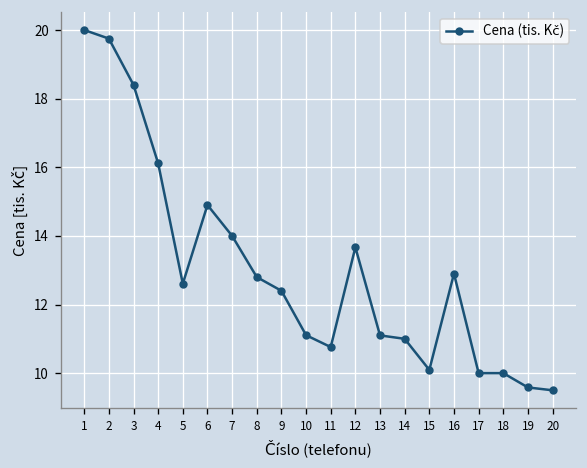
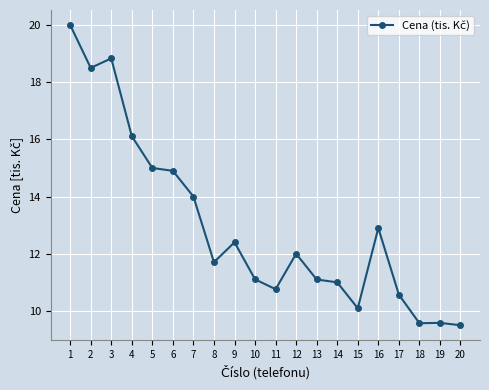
2: 19.8 -> 18.5
3: 18.4 -> 18.8
5: 12.6 -> 15.0
8: 12.8 -> 11.7
12: 13.7 -> 12.0
17: 10.0 -> 10.6
18: 10.0 -> 9.6
